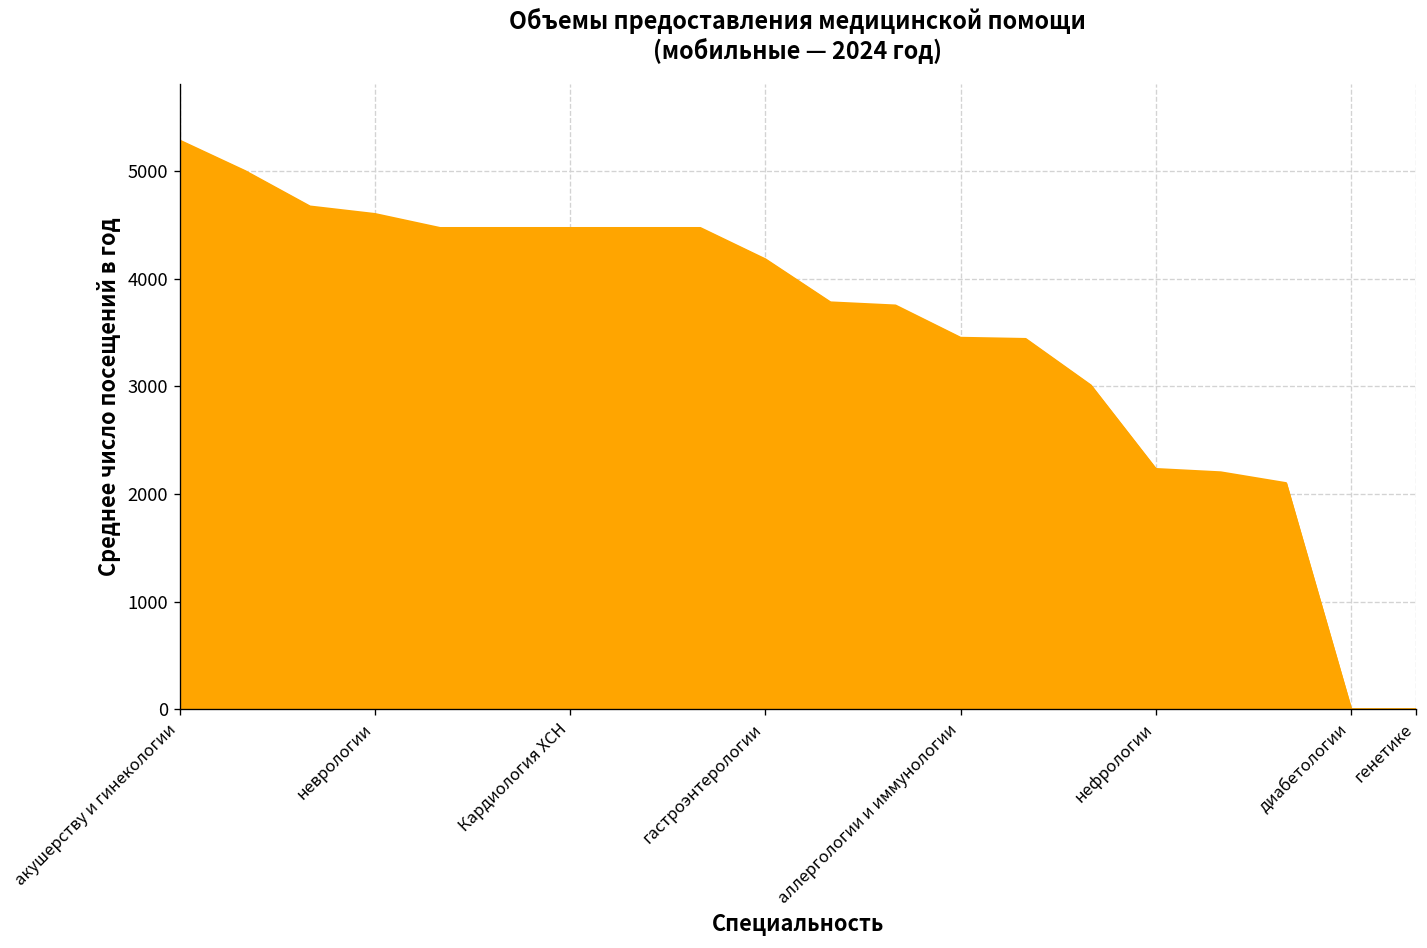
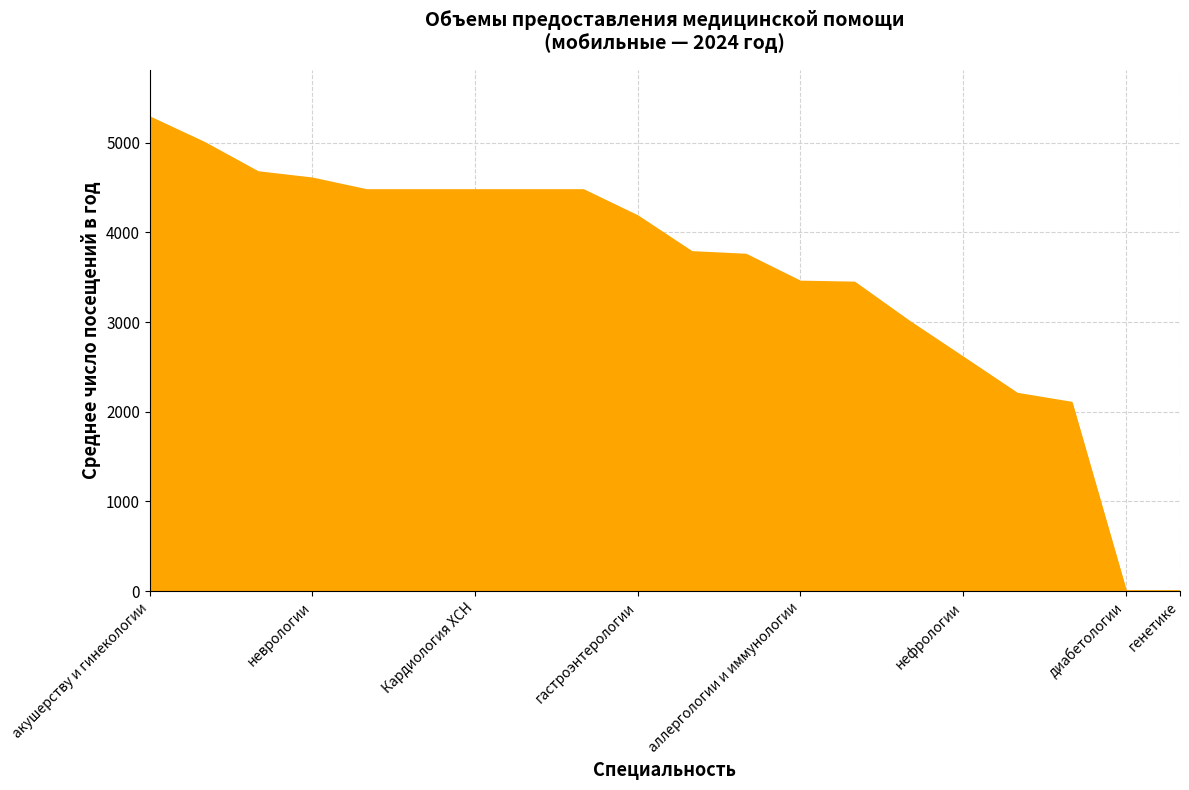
нефрологии: 2200 -> 2600
